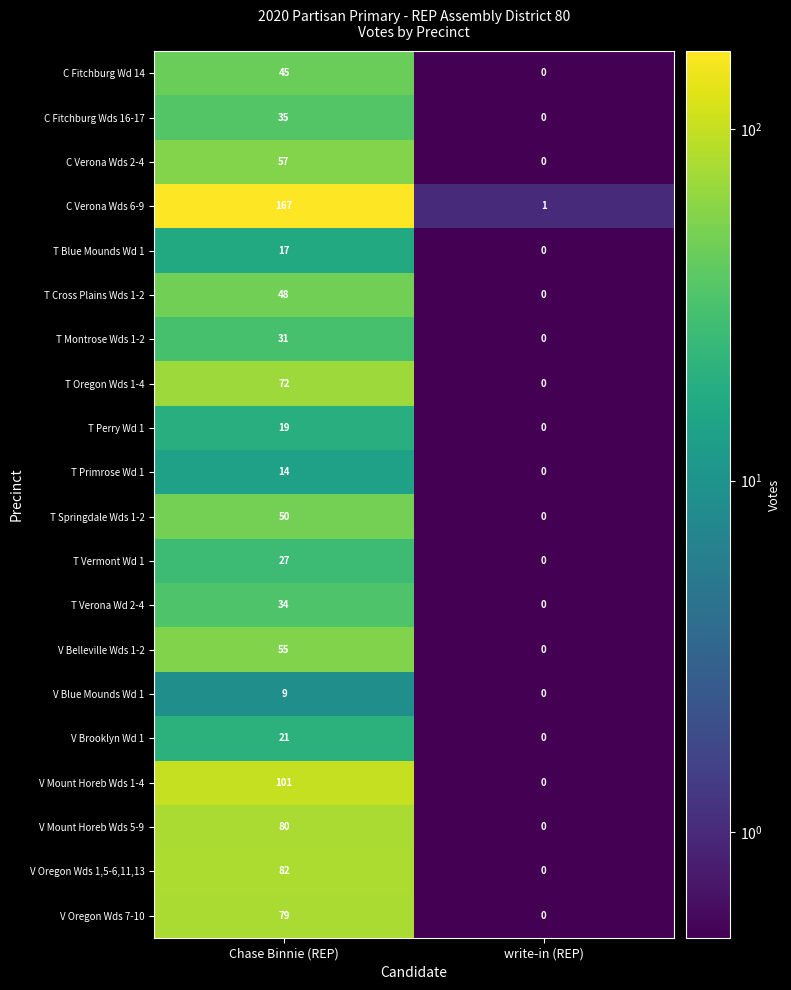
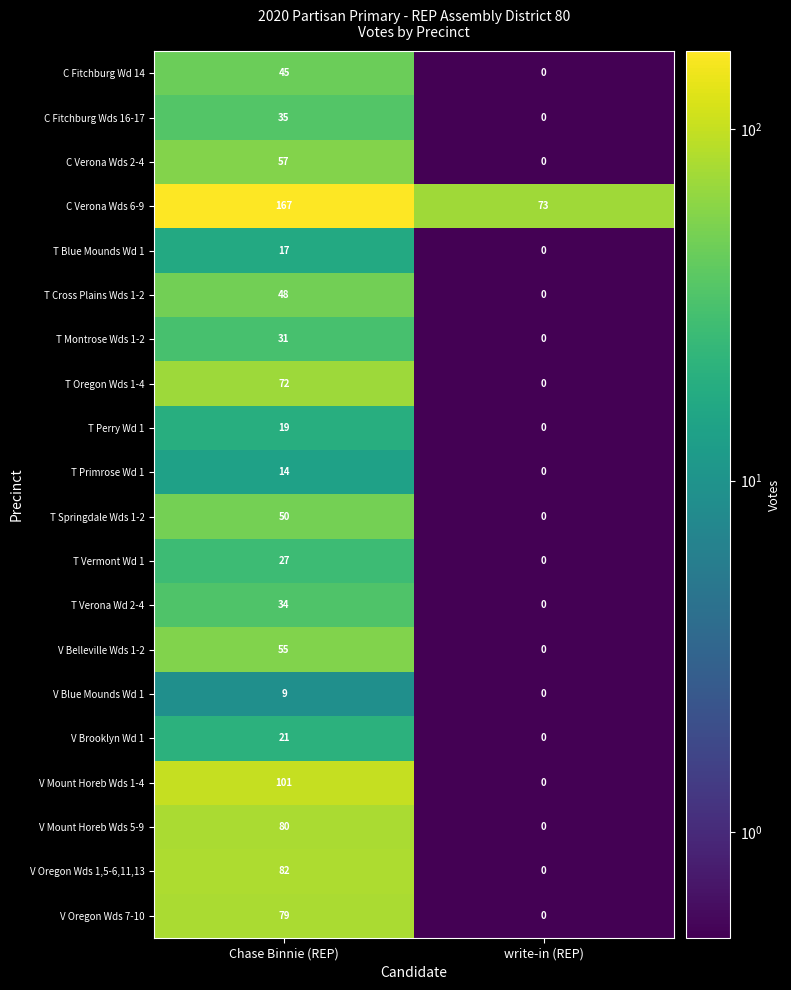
C Verona Wds 6-9, write-in (REP): 1 -> 73
